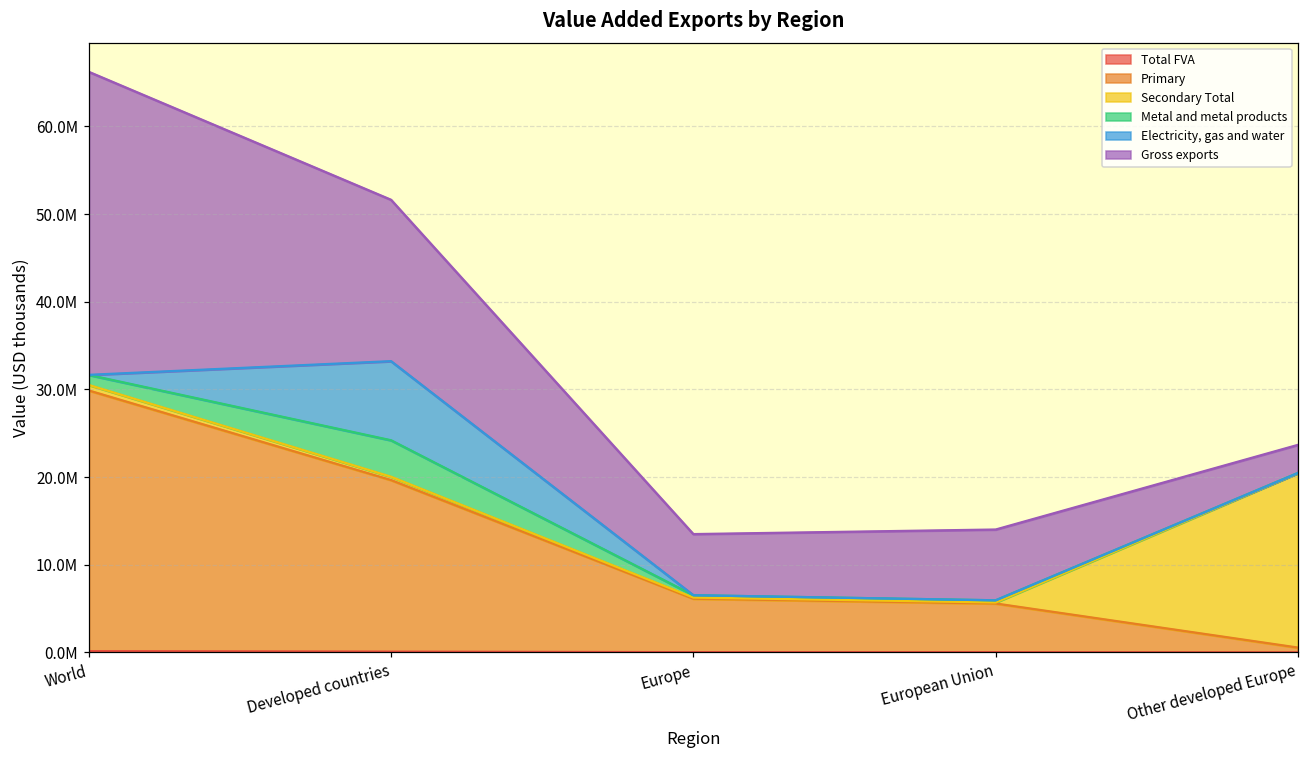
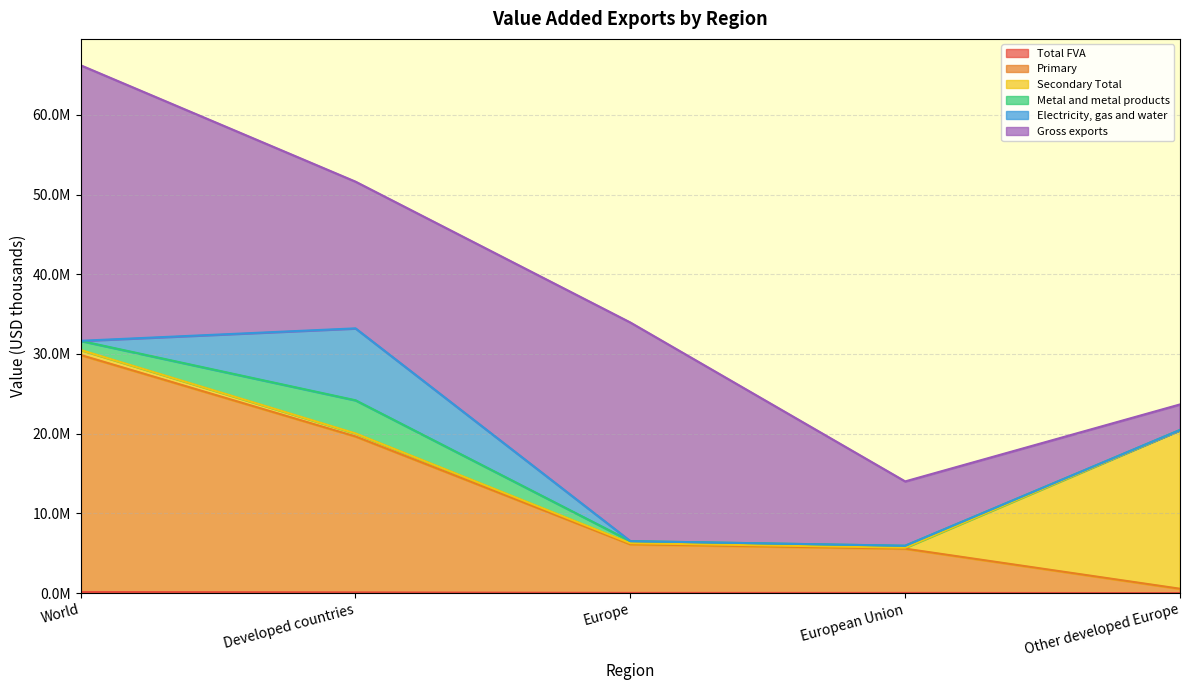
Gross exports, Europe: 7000000 -> 27000000
